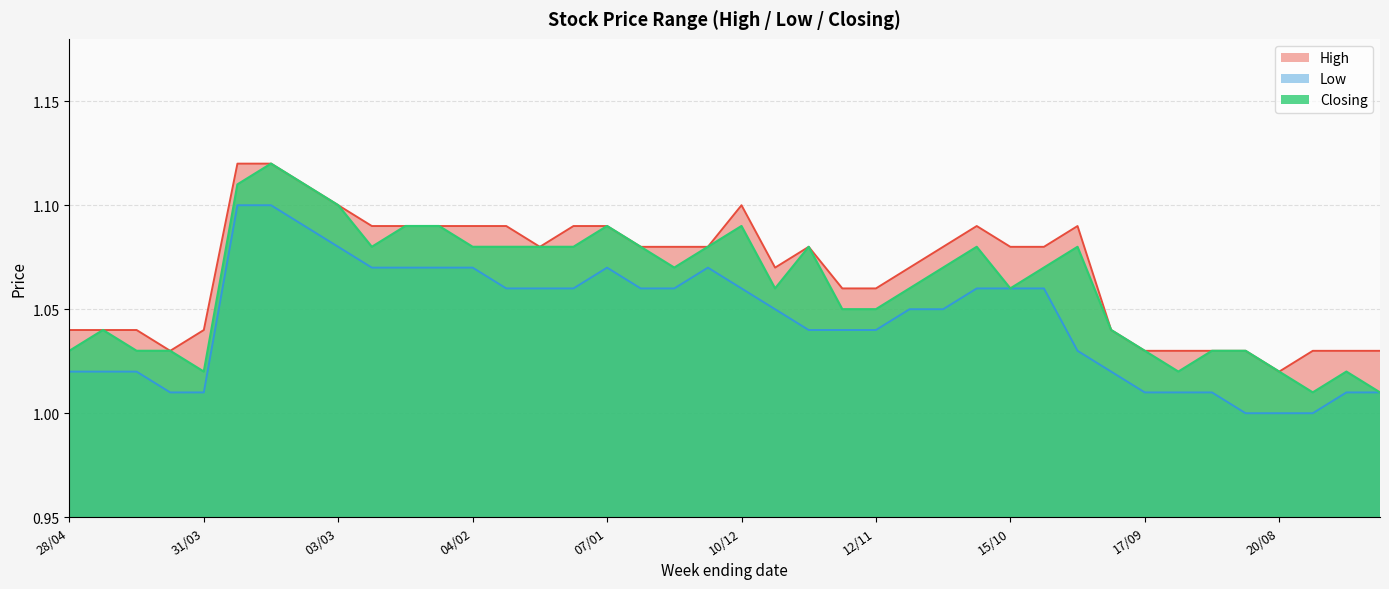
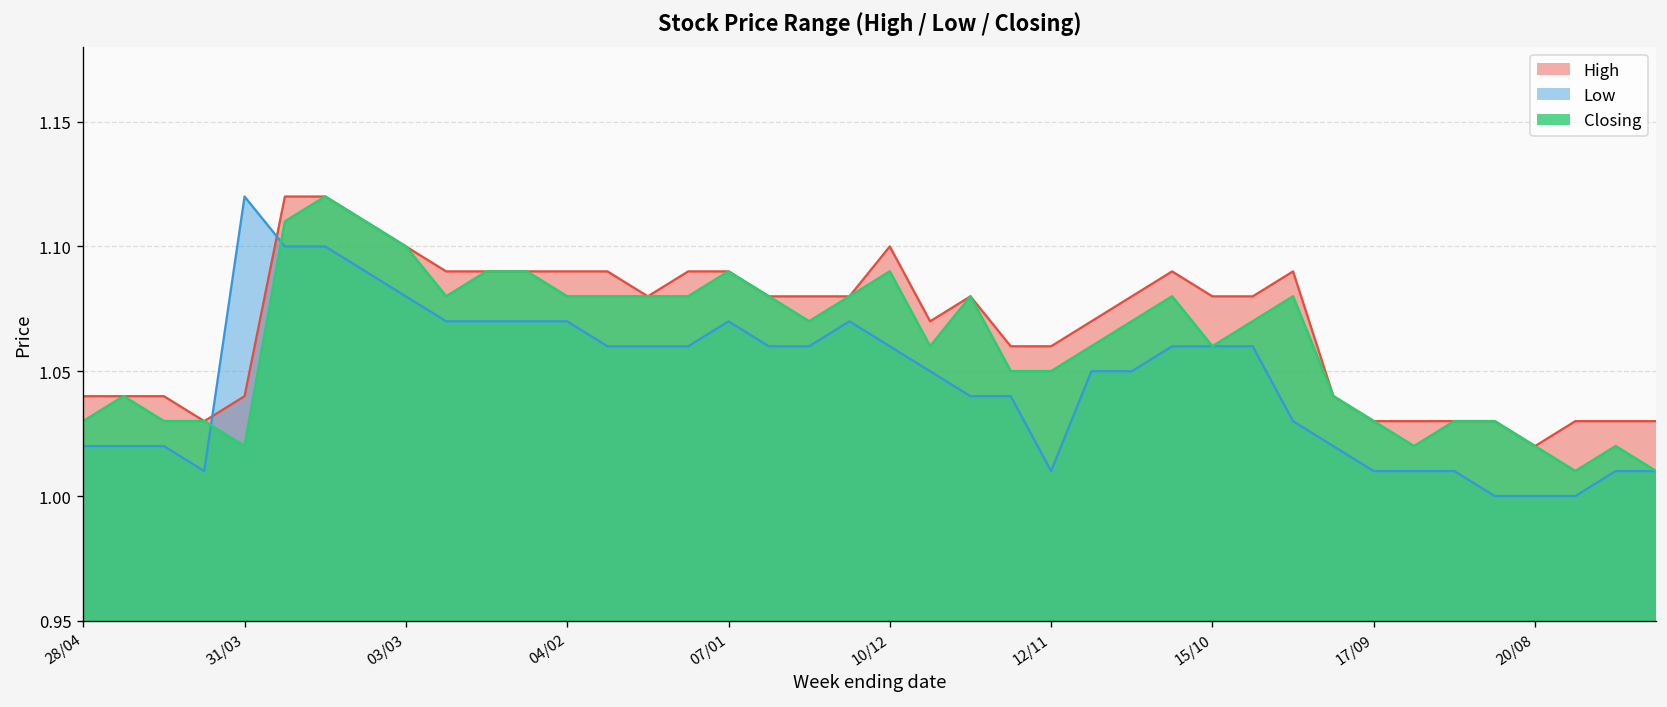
Low, 31/03: 1.01 -> 1.12
Low, 12/11: 1.04 -> 1.01
